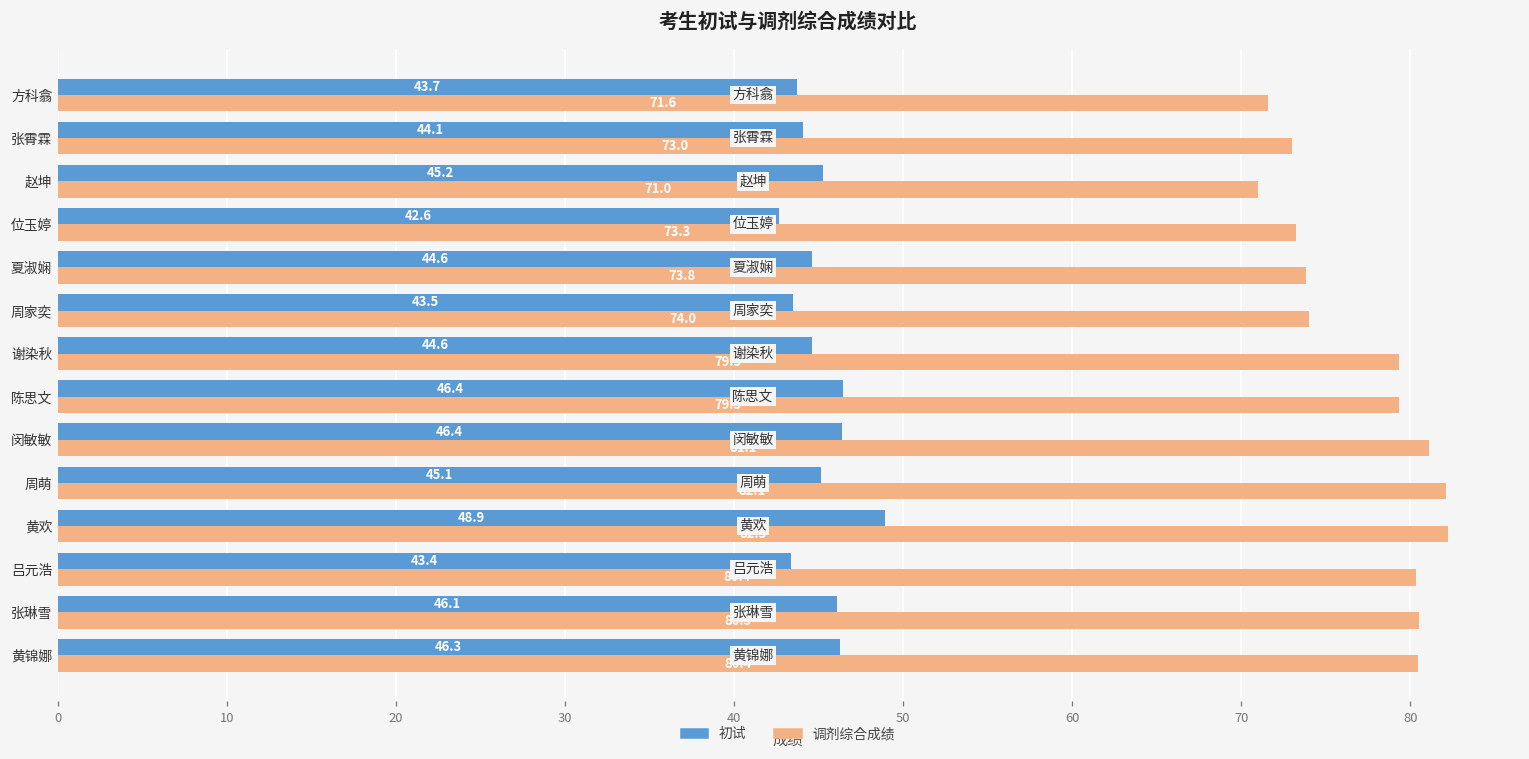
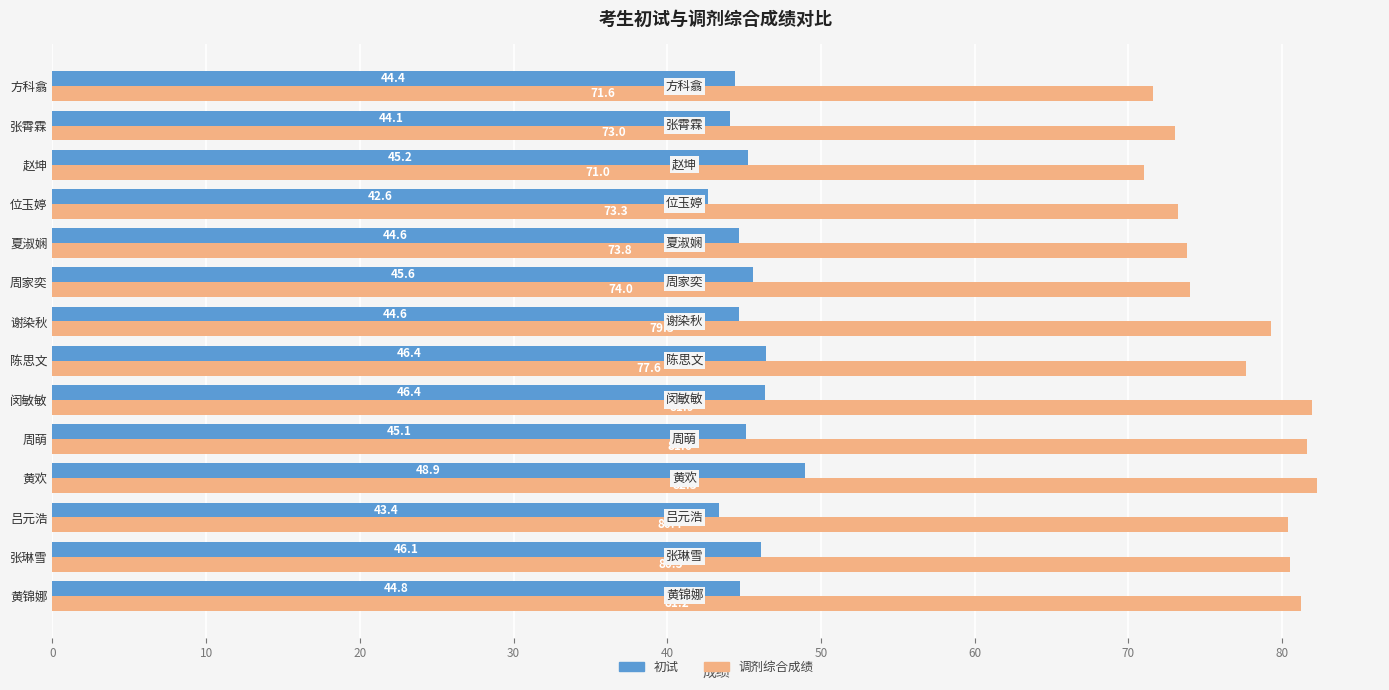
初试, 方科翕: 43.7 -> 44.4
初试, 周家奕: 43.5 -> 45.6
调剂综合成绩, 陈思文: 79.3 -> 77.6
调剂综合成绩, 闵敏敏: 81.1 -> 81.9
调剂综合成绩, 周萌: 82.1 -> 81.6
初试, 黄锦娜: 46.3 -> 44.8
调剂综合成绩, 黄锦娜: 80.4 -> 81.2
